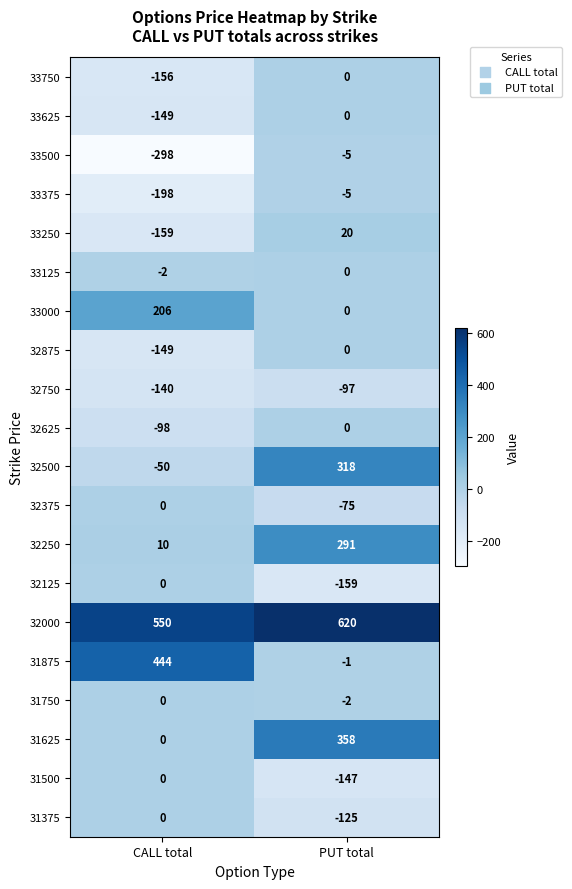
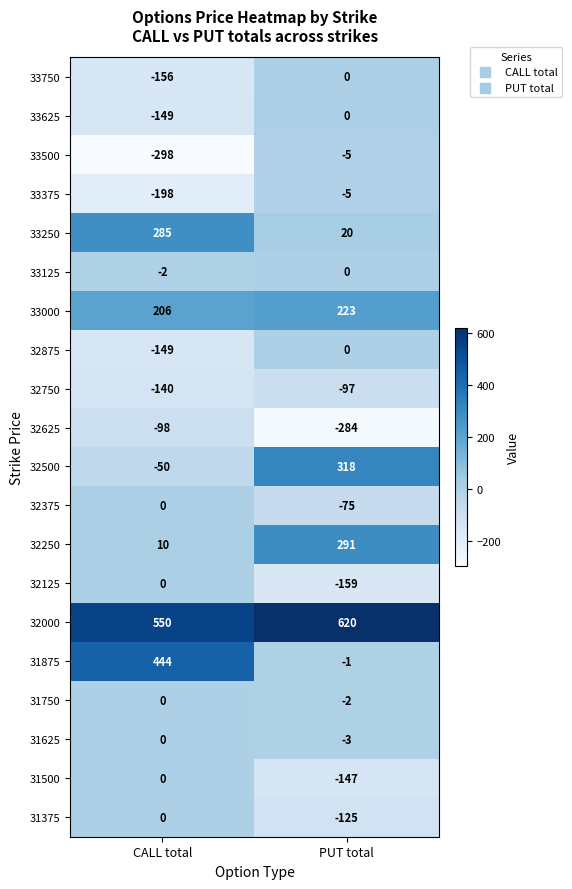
33250, CALL total: -159 -> 285
33000, PUT total: 0 -> 223
32625, PUT total: 0 -> -284
31625, PUT total: 358 -> -3
